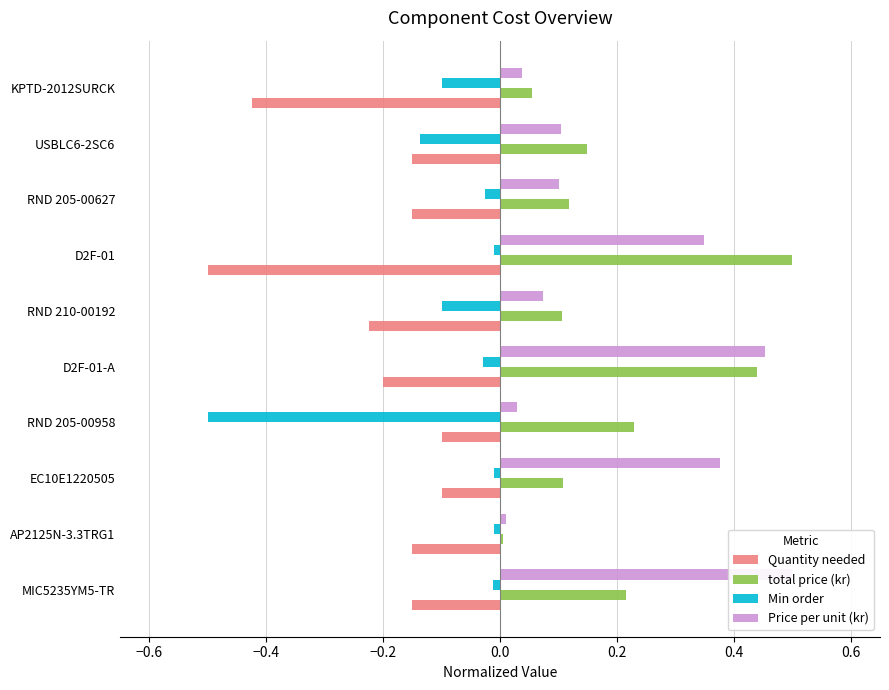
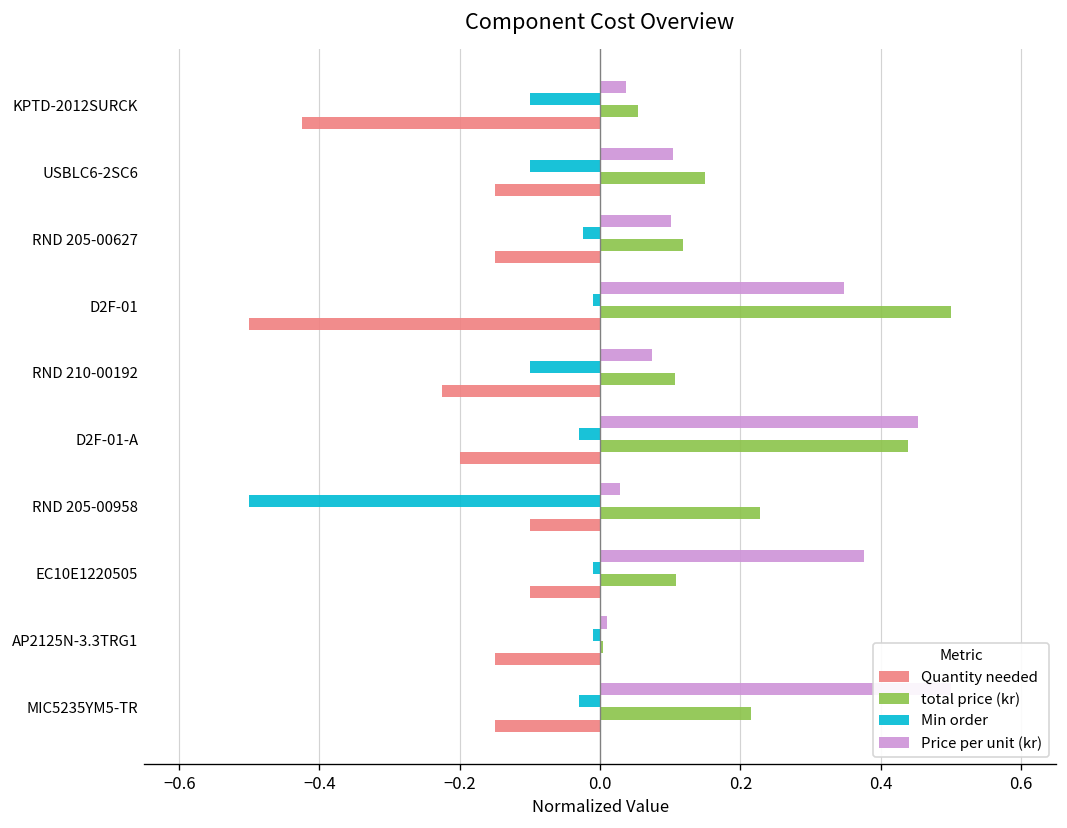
Min order, USBLC6-2SC6: -0.14 -> -0.10
Min order, MIC5235YM5-TR: -0.01 -> -0.03
